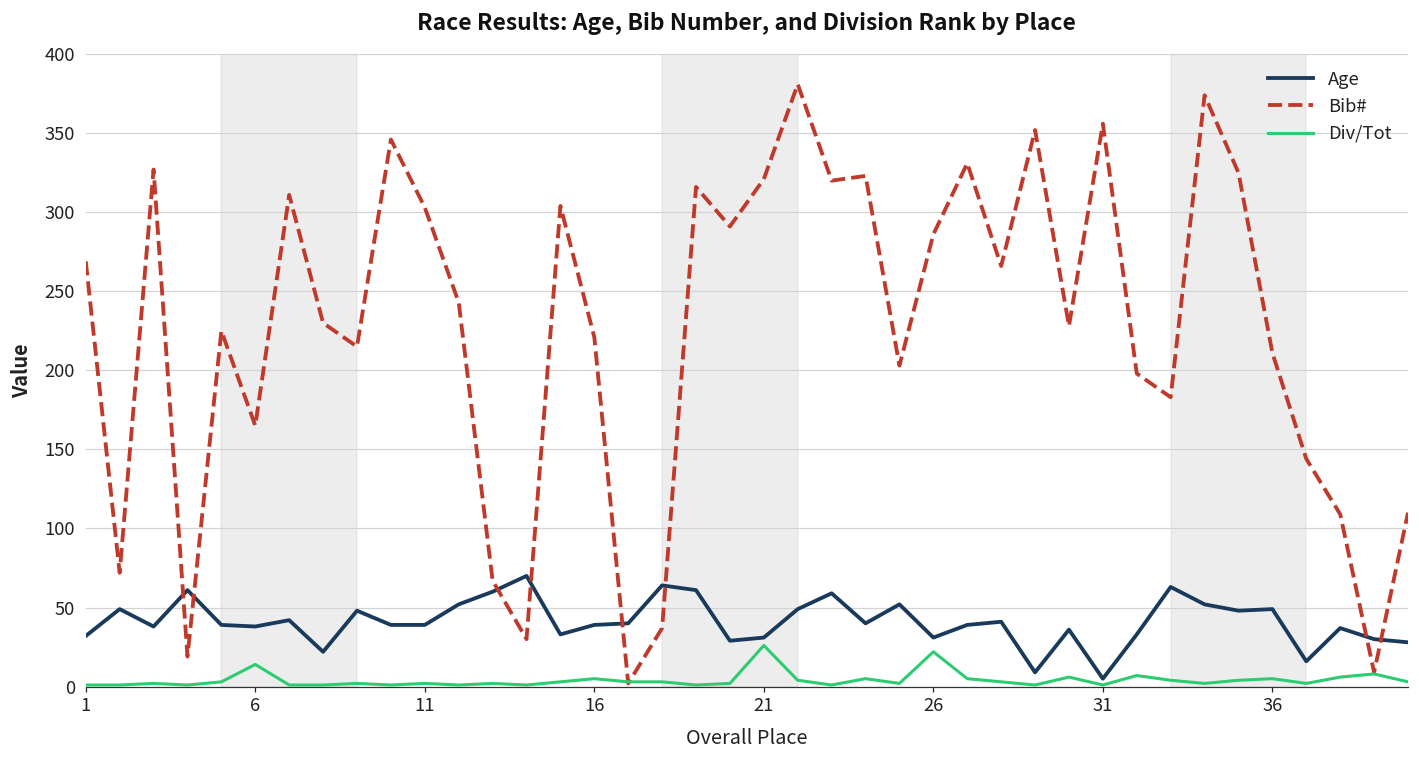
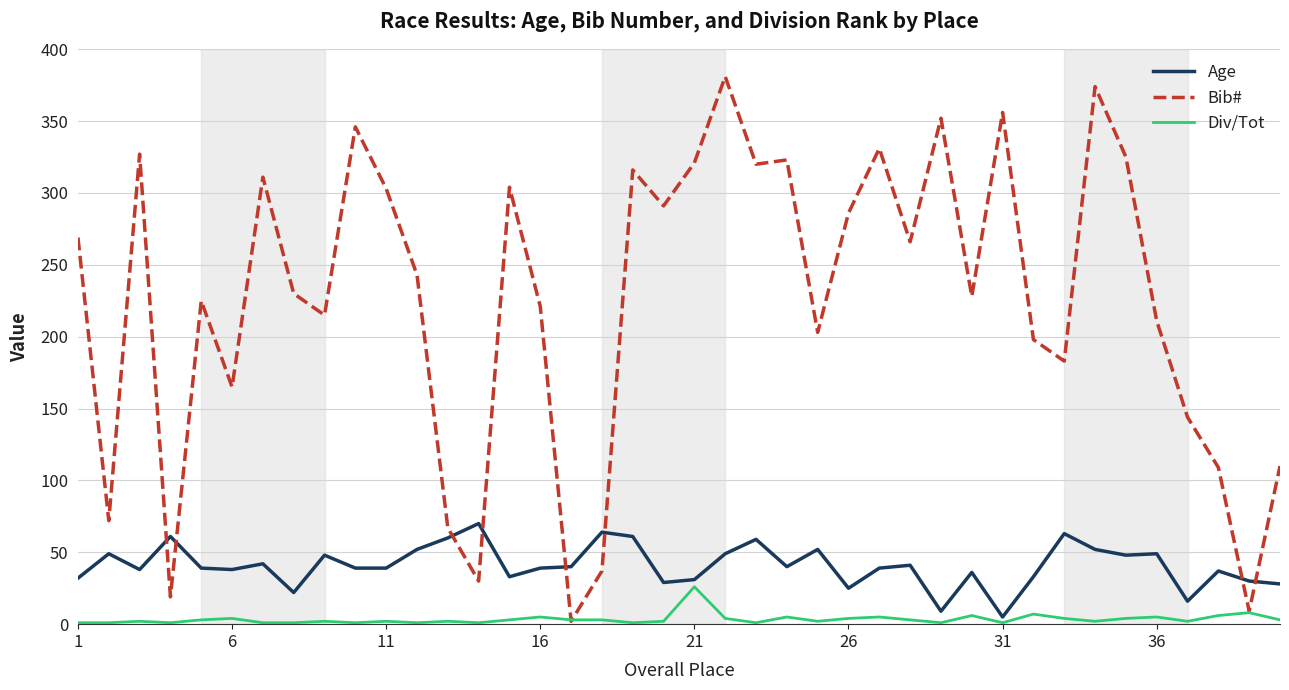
Div/Tot, 6: 14 -> 4
Age, 26: 31 -> 25
Div/Tot, 26: 22 -> 4
